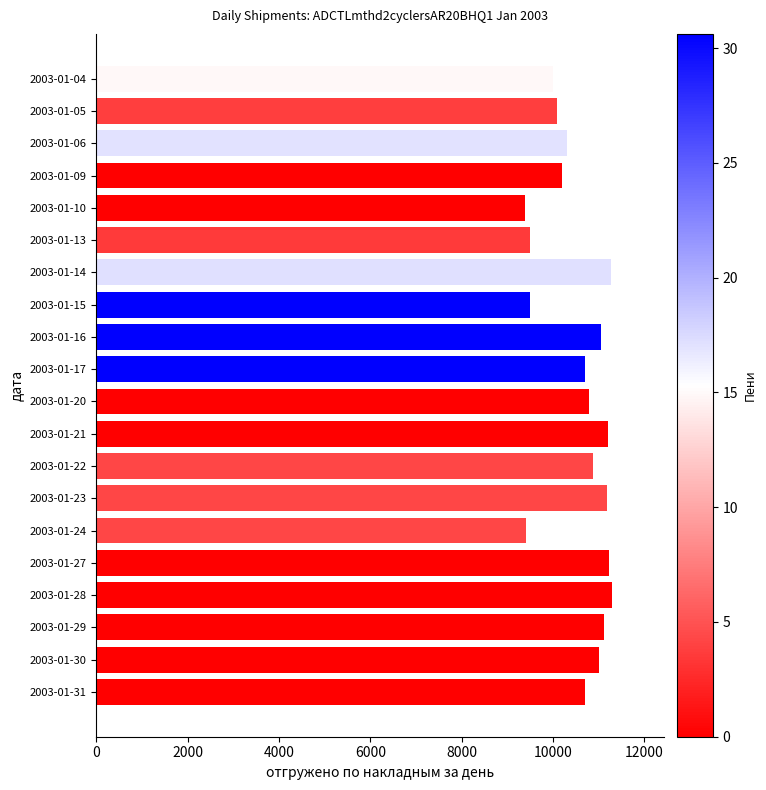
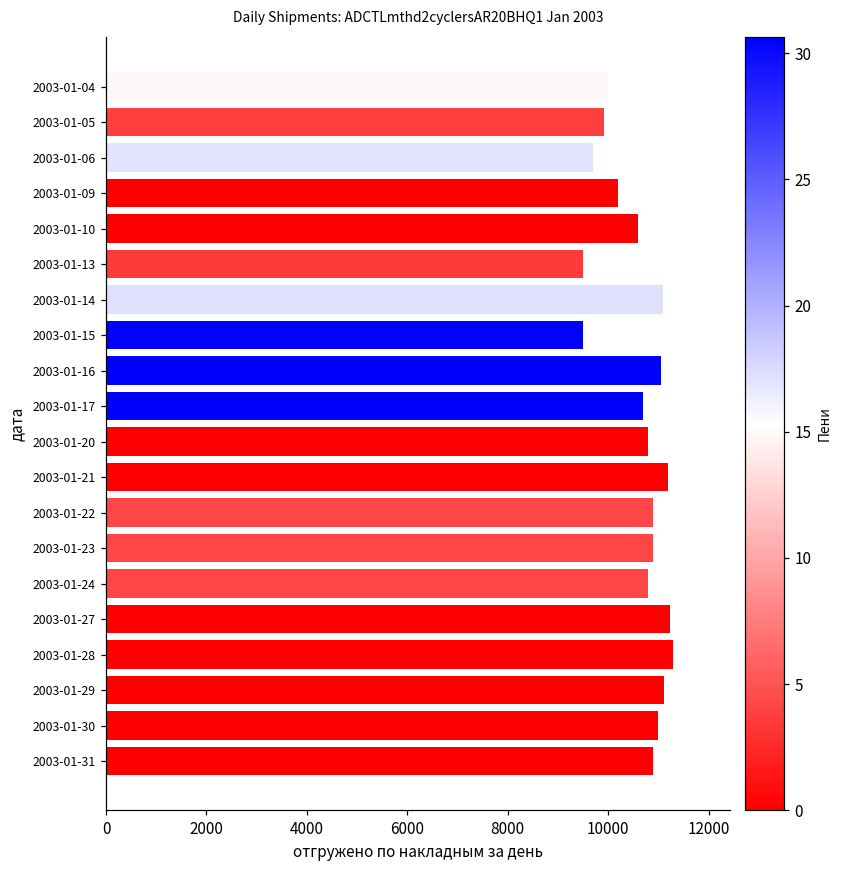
2003-01-05: 10100 -> 9900
2003-01-06: 10300 -> 9700
2003-01-10: 9400 -> 10600
2003-01-14: 11300 -> 11100
2003-01-23: 11200 -> 10900
2003-01-24: 9400 -> 10800
2003-01-31: 10700 -> 10900
